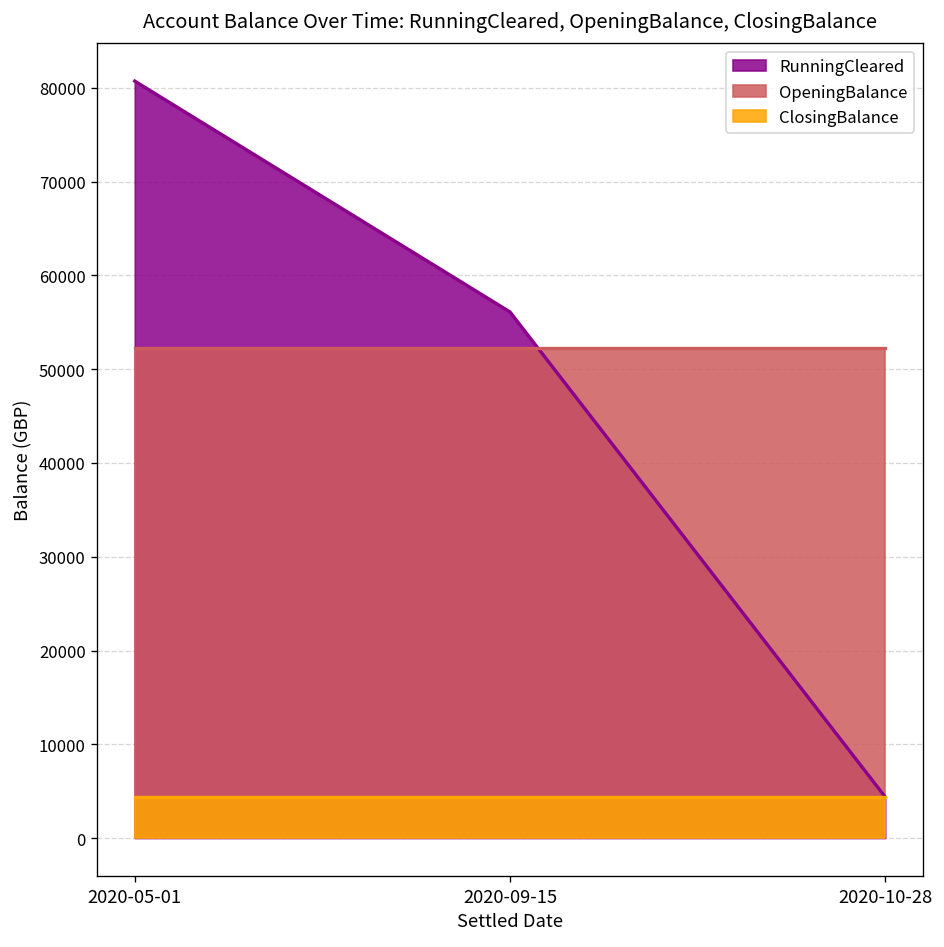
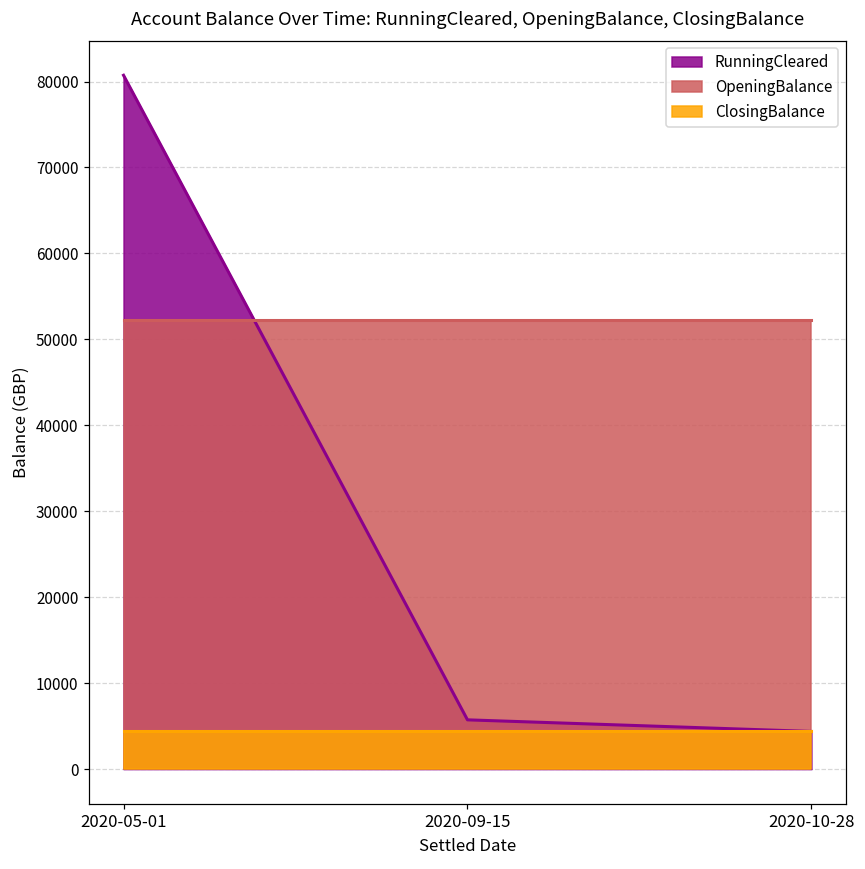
RunningCleared, 2020-09-15: 56000 -> 6000
